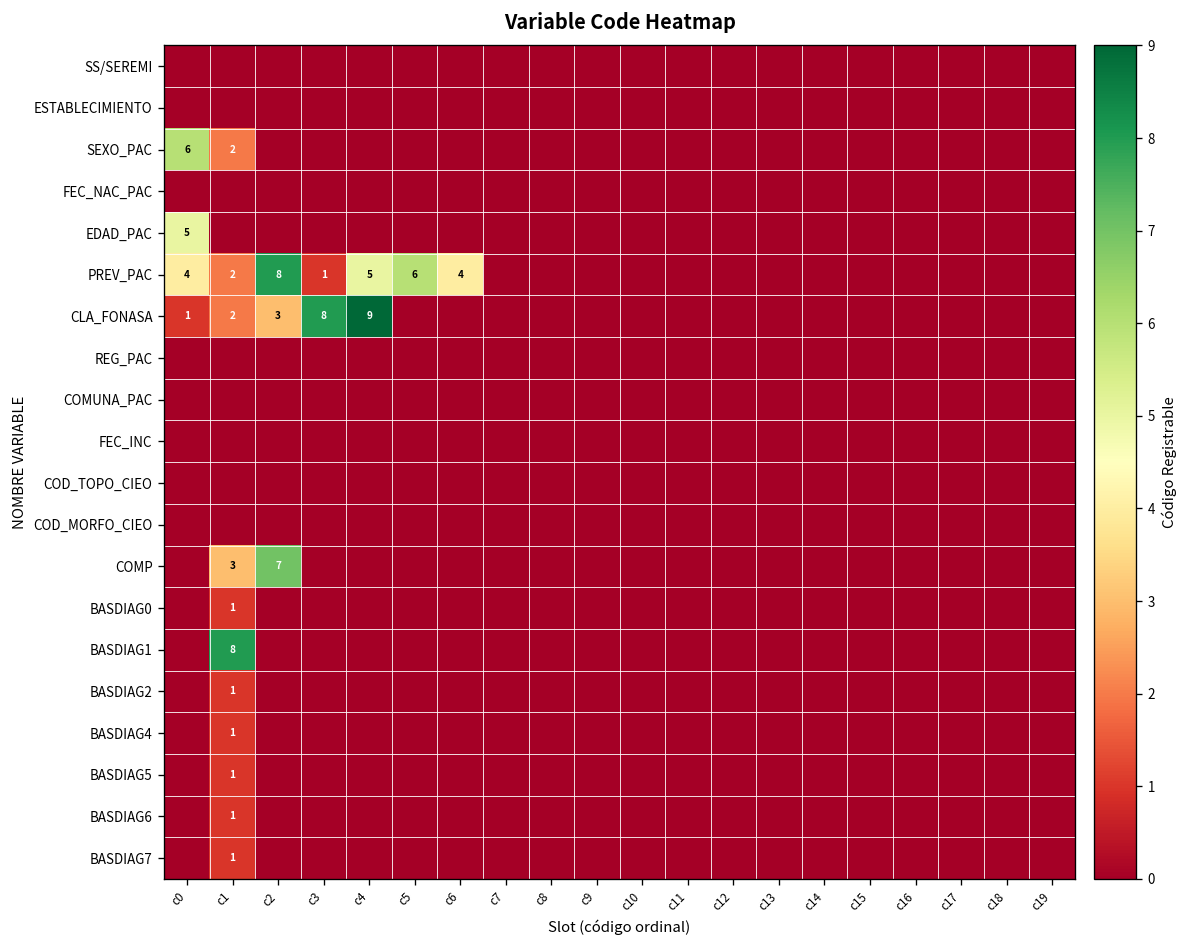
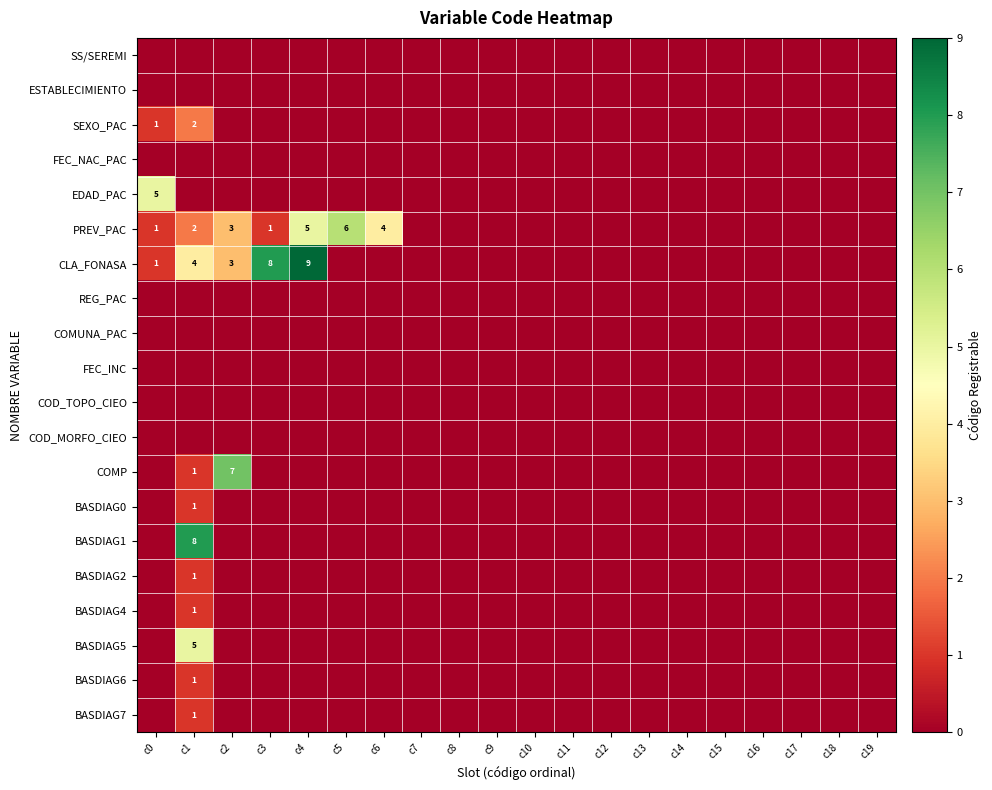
SEXO_PAC, c0: 6 -> 1
PREV_PAC, c0: 4 -> 1
PREV_PAC, c2: 8 -> 3
CLA_FONASA, c1: 2 -> 4
COMP, c1: 3 -> 1
BASDIAG5, c1: 1 -> 5
